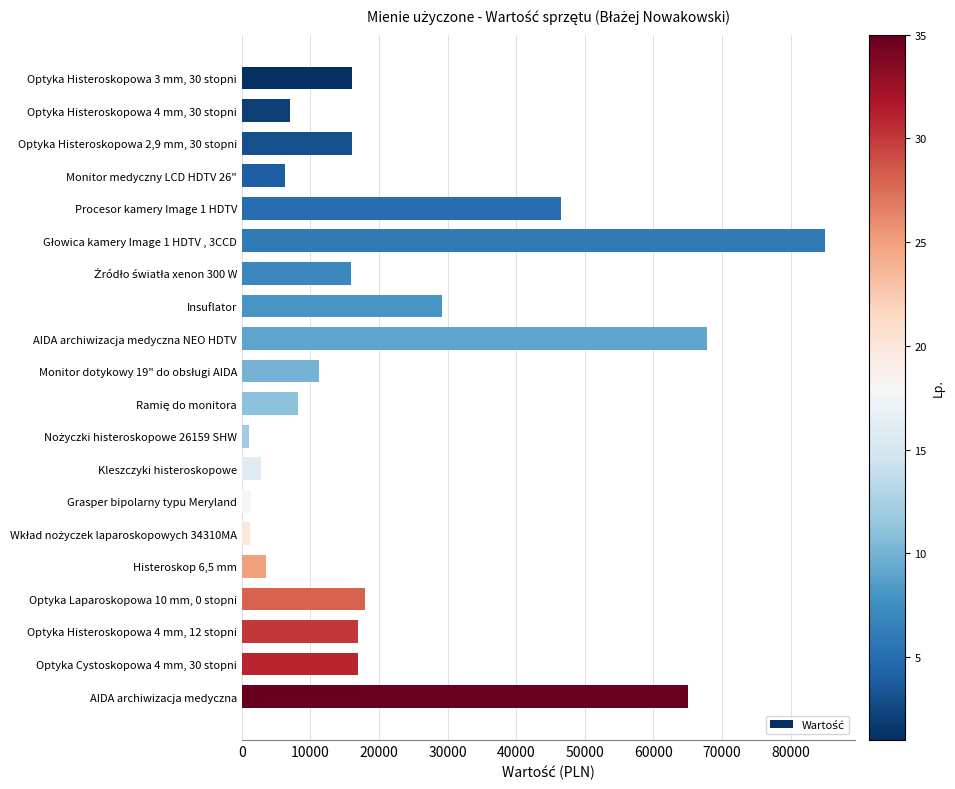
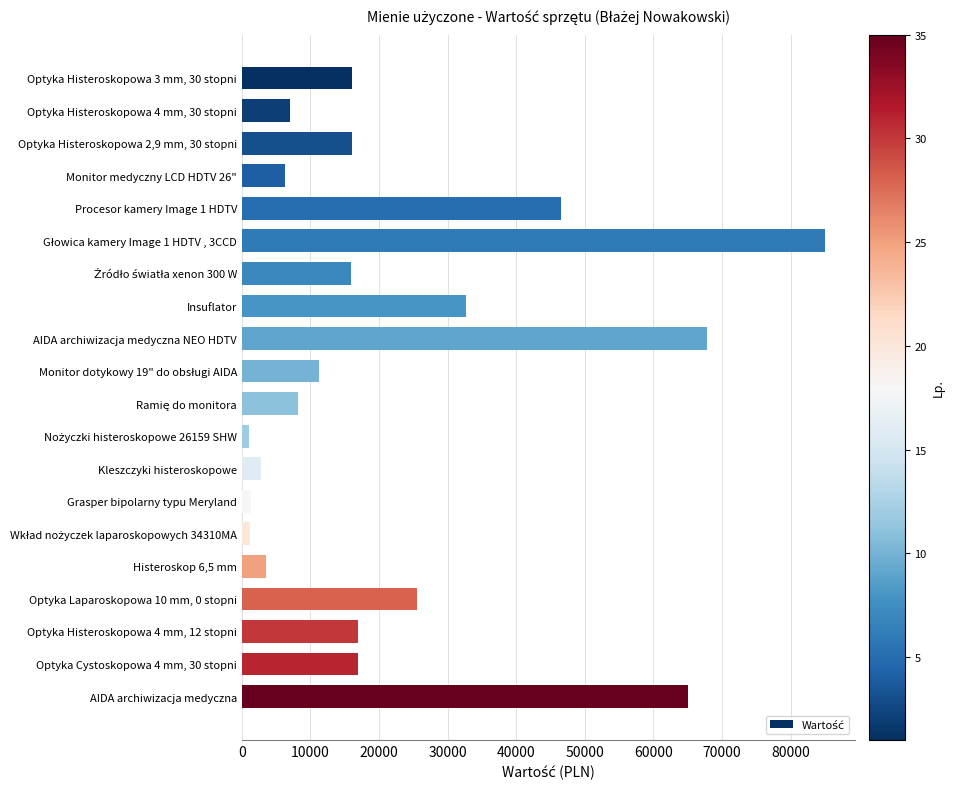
Insuflator: 29000 -> 33000
Optyka Laparoskopowa 10 mm, 0 stopni: 18000 -> 25000
